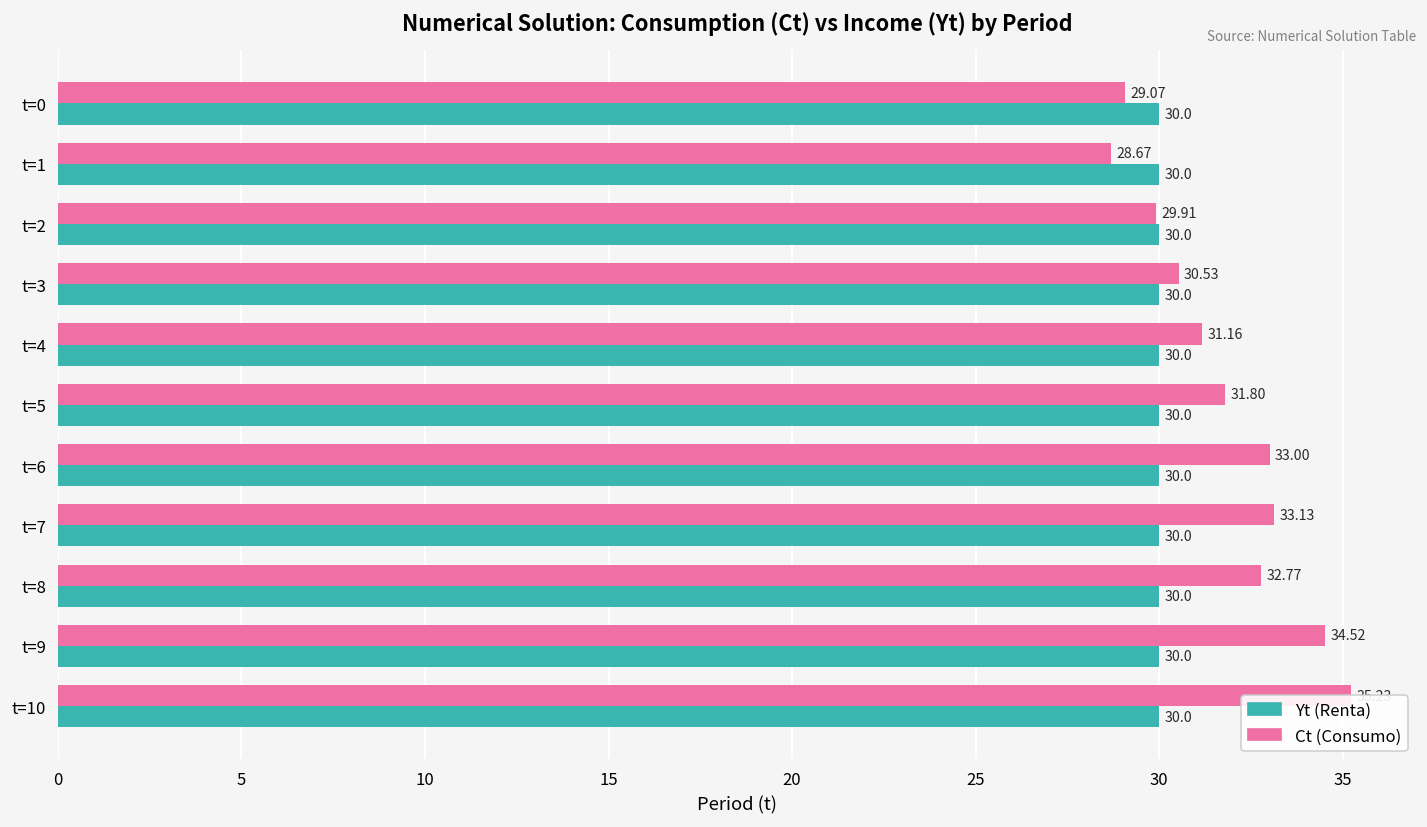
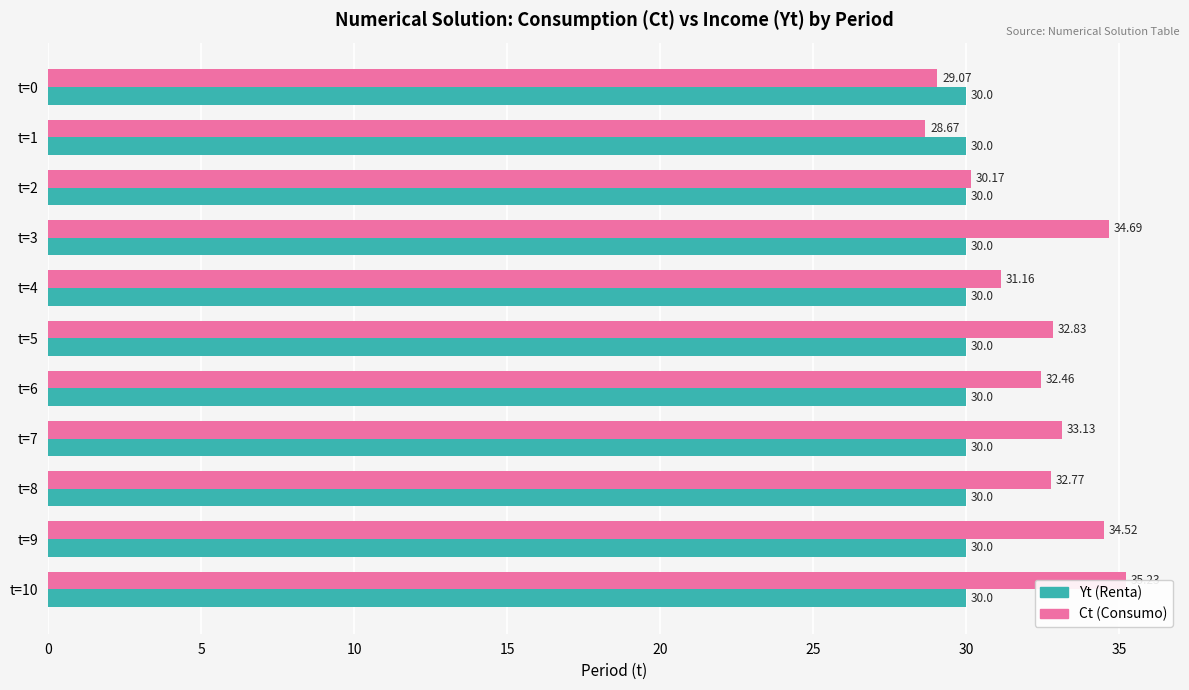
Ct (Consumo), t=2: 29.91 -> 30.17
Ct (Consumo), t=3: 30.53 -> 34.69
Ct (Consumo), t=5: 31.80 -> 32.83
Ct (Consumo), t=6: 33.00 -> 32.46
